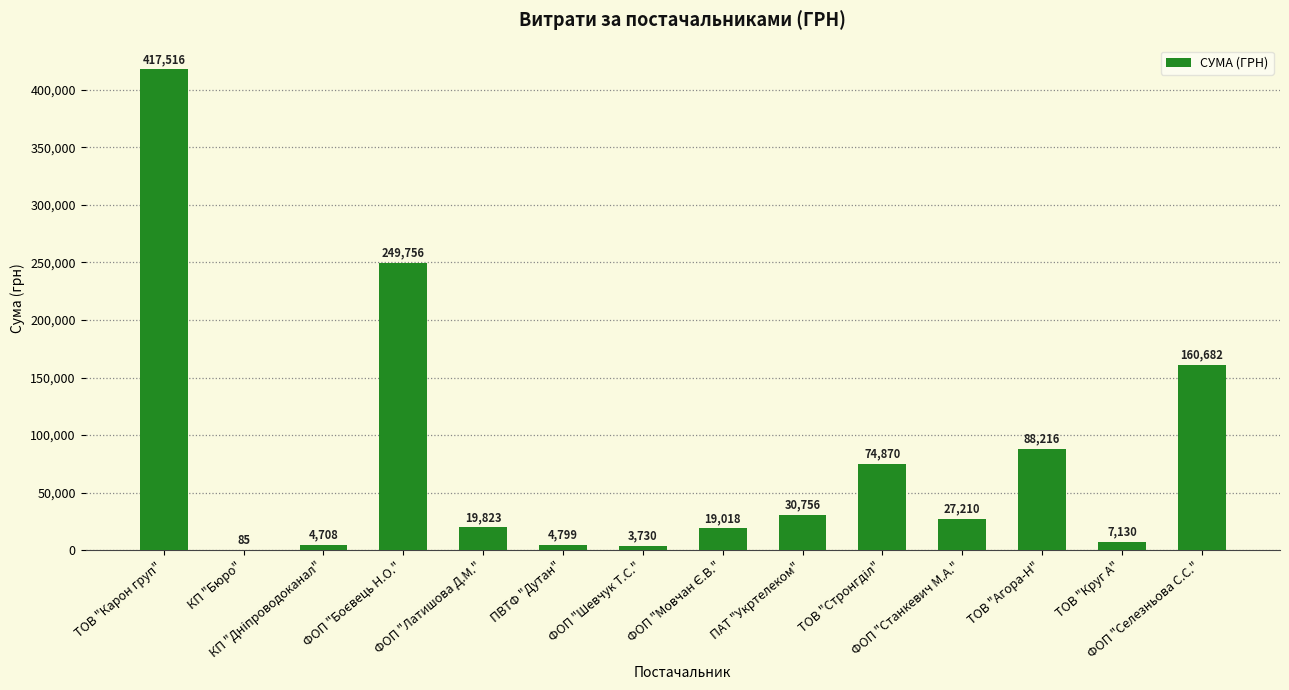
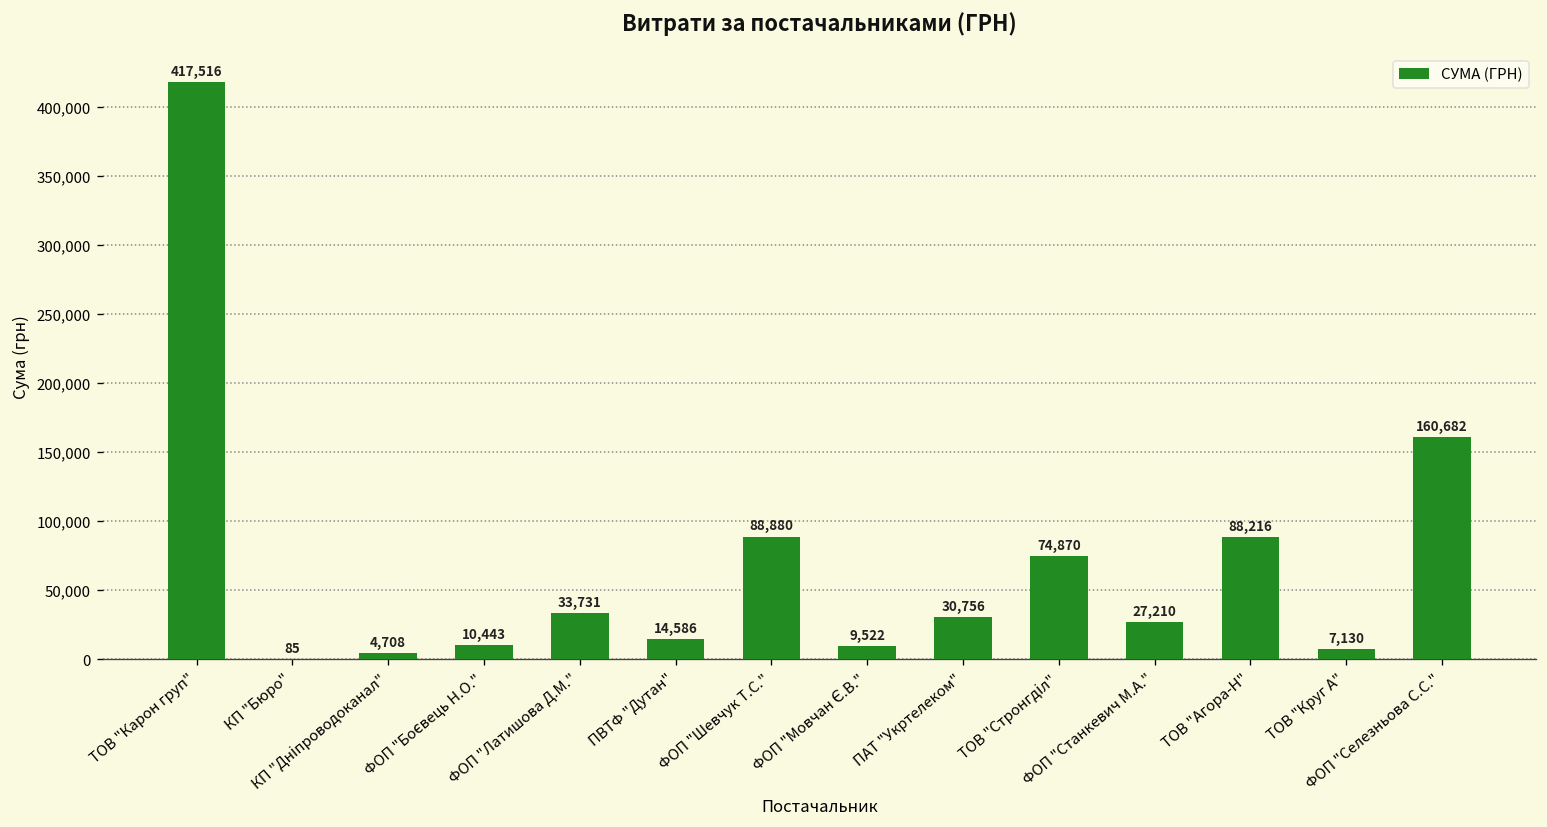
ФОП "Боєвець Н.О.": 249,756 -> 10,443
ФОП "Латишова Д.М.": 19,823 -> 33,731
ПВТФ "Дутан": 4,799 -> 14,586
ФОП "Шевчук Т.С.": 3,730 -> 88,880
ФОП "Мовчан Є.В.": 19,018 -> 9,522
